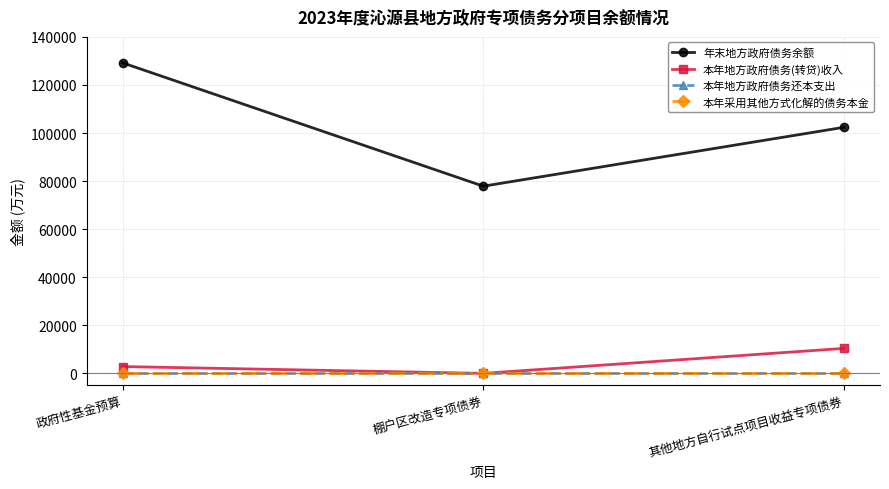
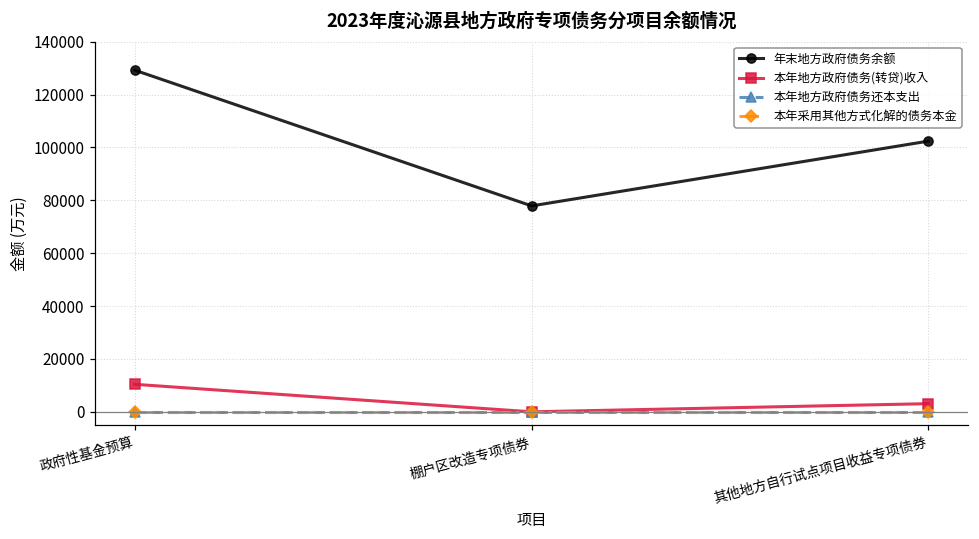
本年地方政府债务(转贷)收入, 政府性基金预算: 3000 -> 10000
本年地方政府债务(转贷)收入, 其他地方自行试点项目收益专项债券: 10000 -> 3000
